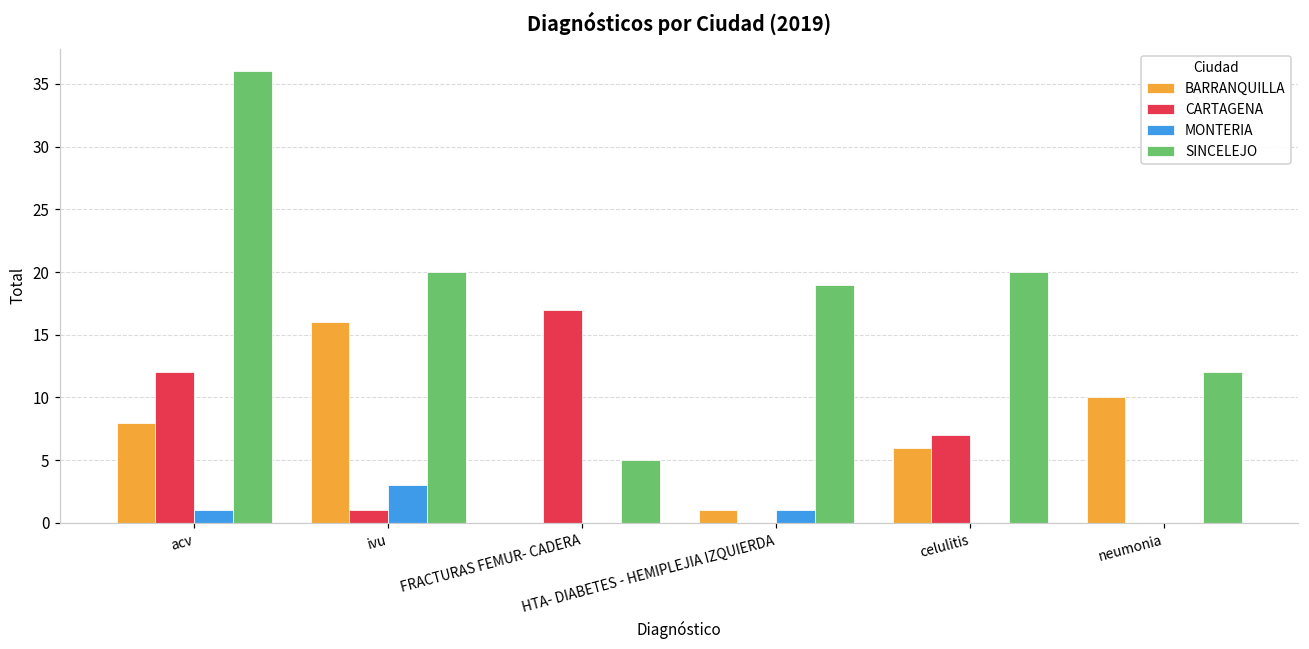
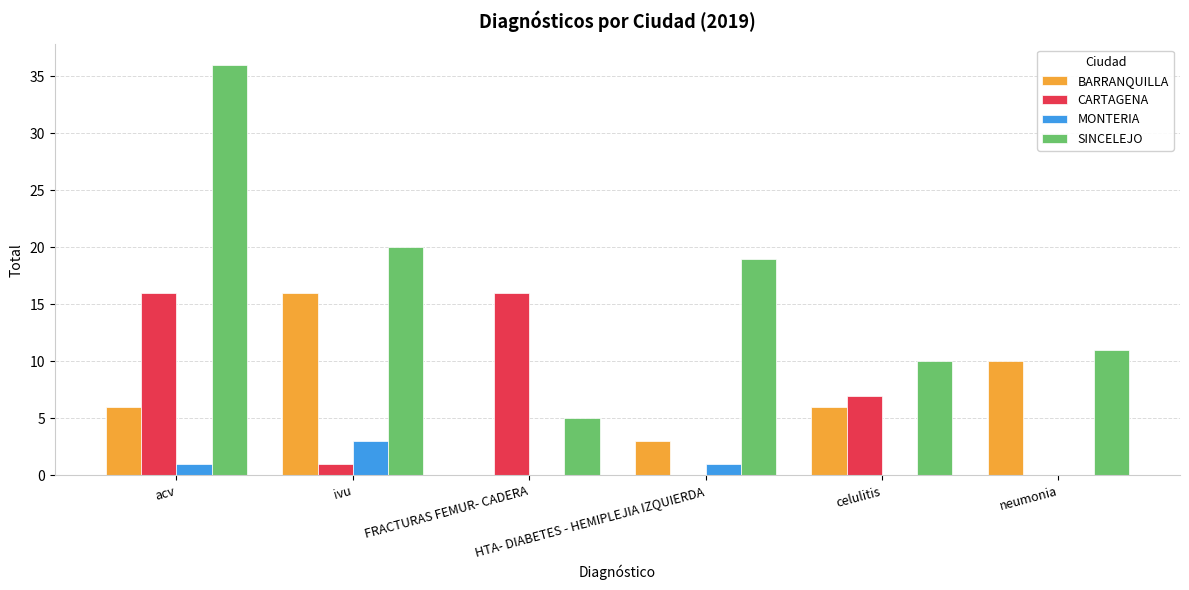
BARRANQUILLA, acv: 8 -> 6
CARTAGENA, acv: 12 -> 16
CARTAGENA, FRACTURAS FEMUR- CADERA: 17 -> 16
BARRANQUILLA, HTA- DIABETES - HEMIPLEJIA IZQUIERDA: 1 -> 3
SINCELEJO, celulitis: 20 -> 10
SINCELEJO, neumonia: 12 -> 11
